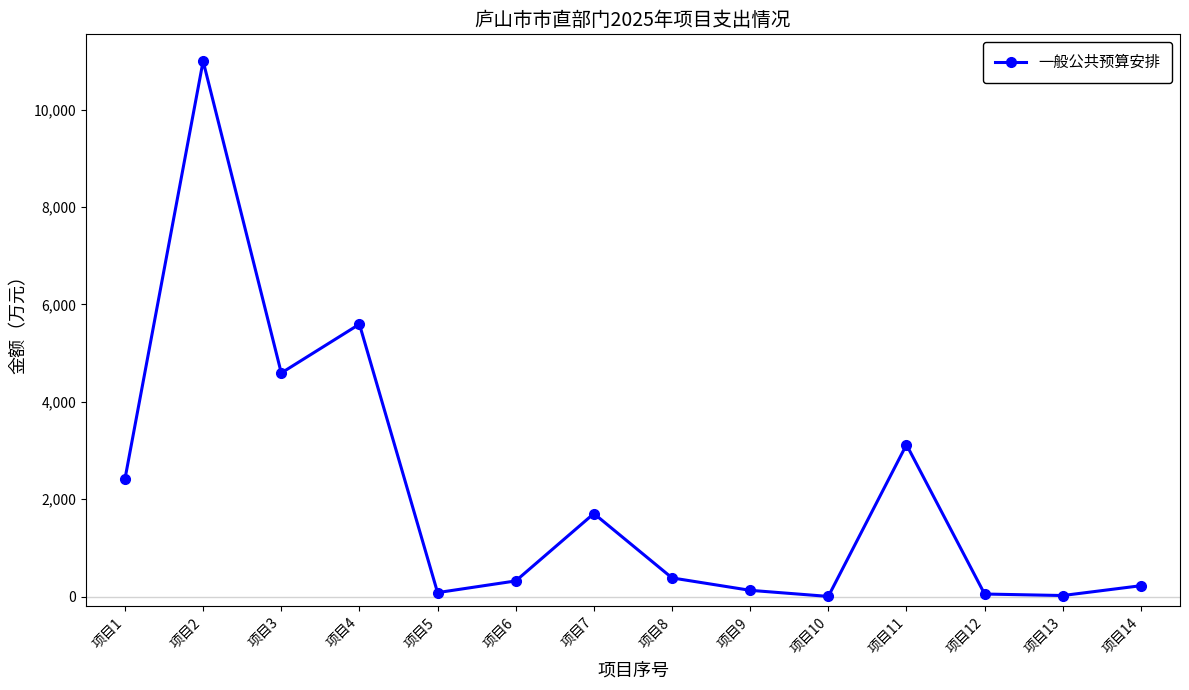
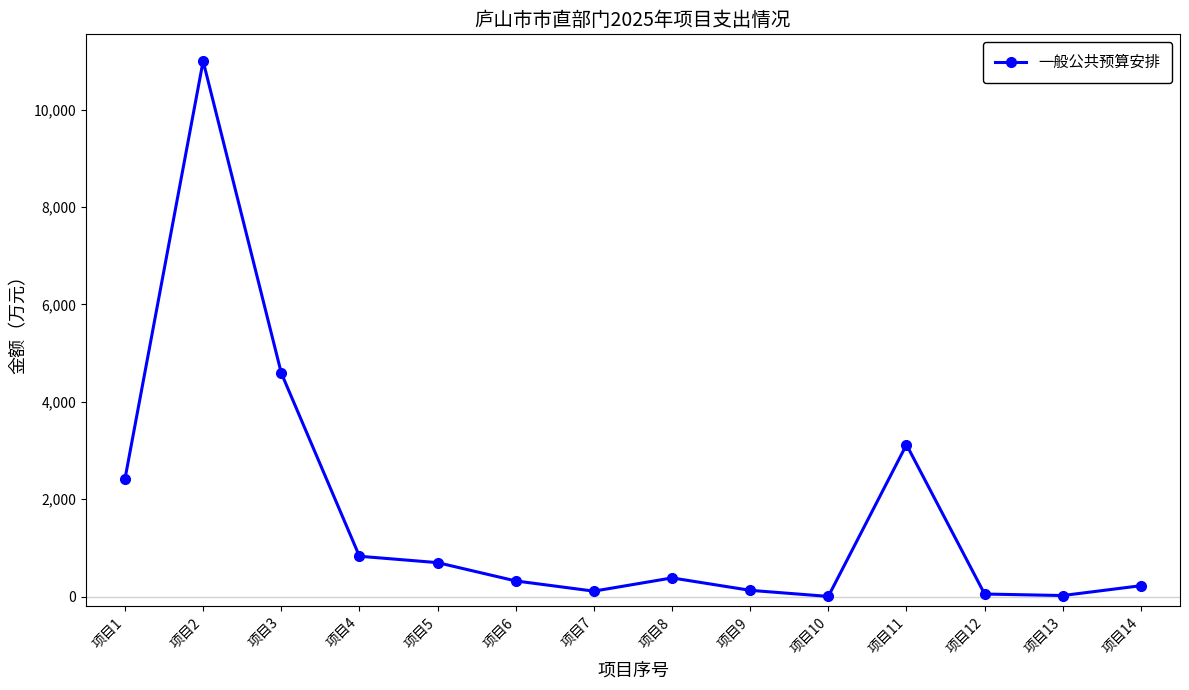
项目4: 5,600 -> 800
项目5: 100 -> 700
项目7: 1,700 -> 100
